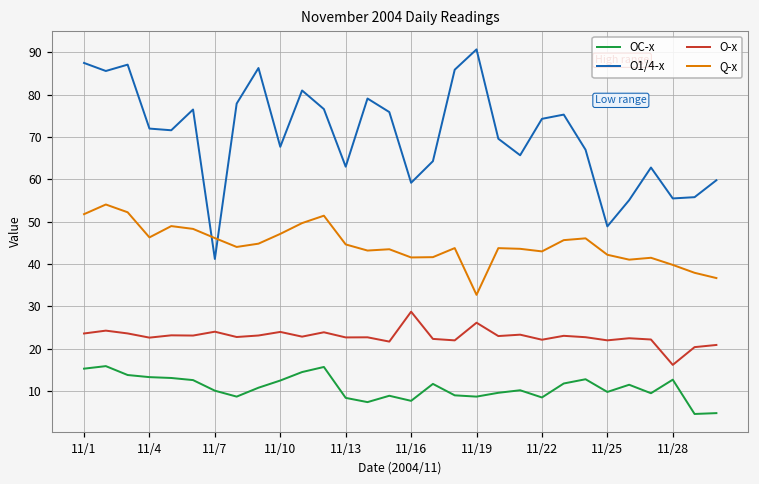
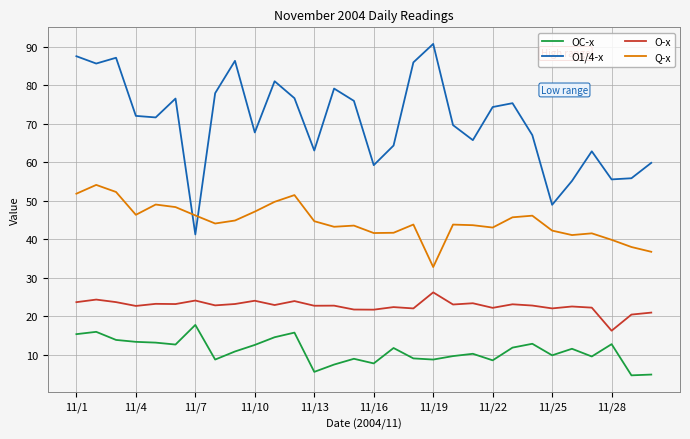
OC-x, 11/7: 10 -> 18
OC-x, 11/13: 8 -> 6
O-x, 11/16: 29 -> 22
